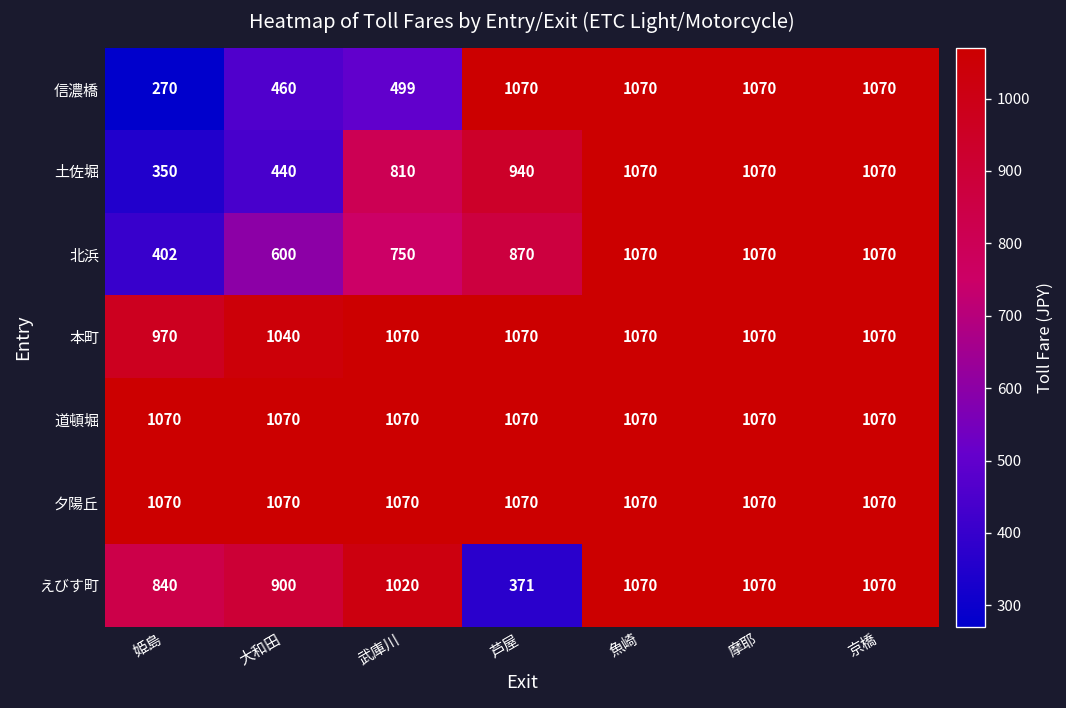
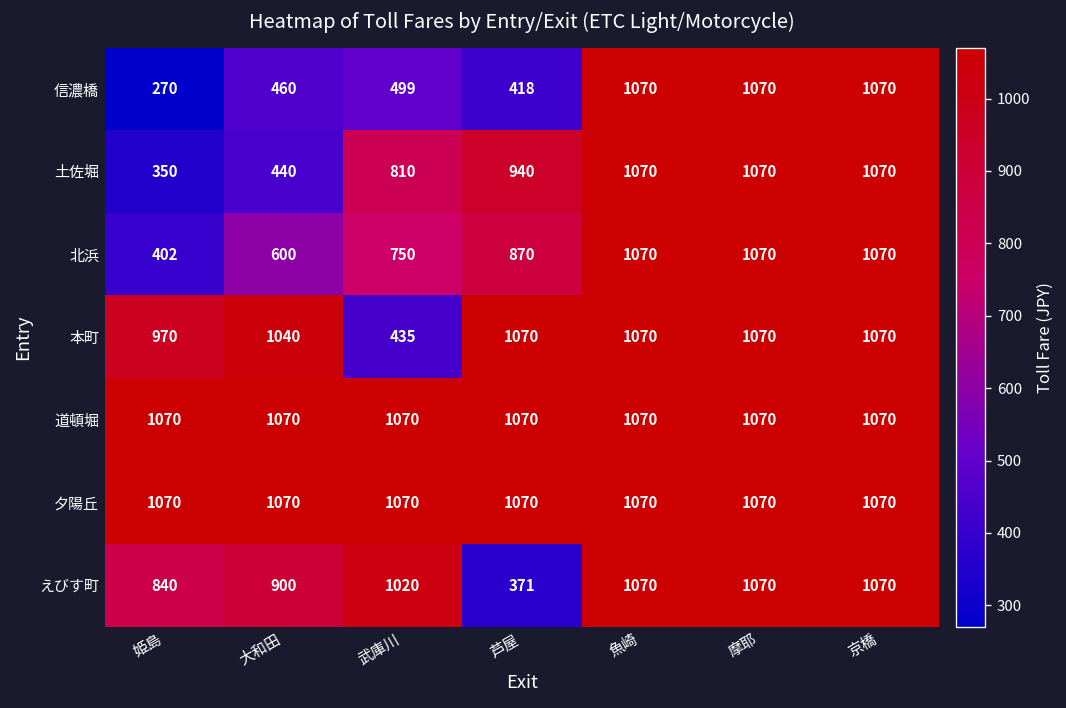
信濃橋, 芦屋: 1070 -> 418
本町, 武庫川: 1070 -> 435
